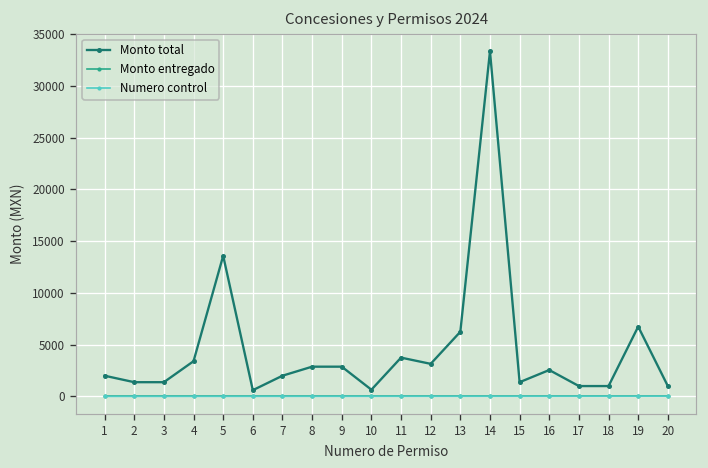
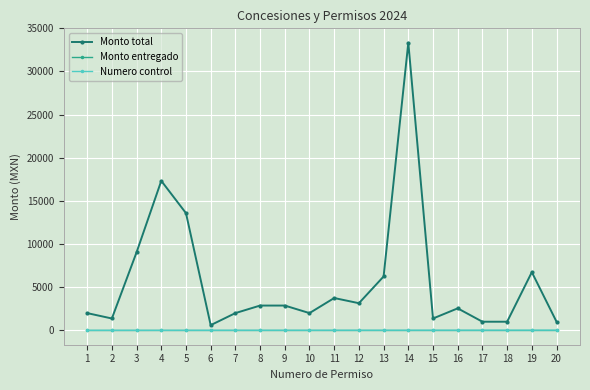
Monto total, 3: 1000 -> 9000
Monto total, 4: 3000 -> 17000
Monto total, 10: 1000 -> 2000
